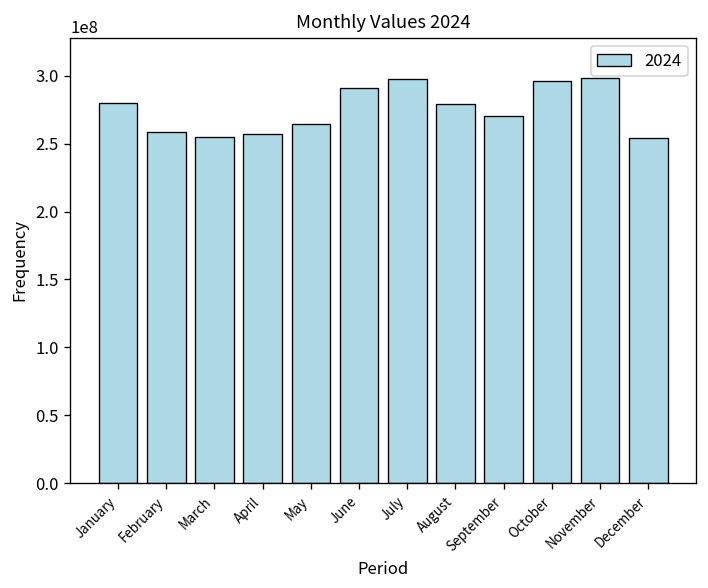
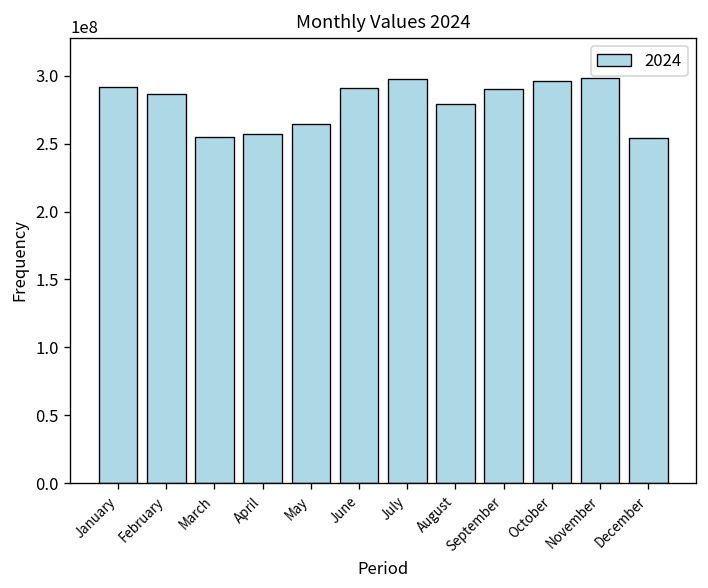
January: 280000000 -> 291000000
February: 259000000 -> 286000000
September: 271000000 -> 290000000
